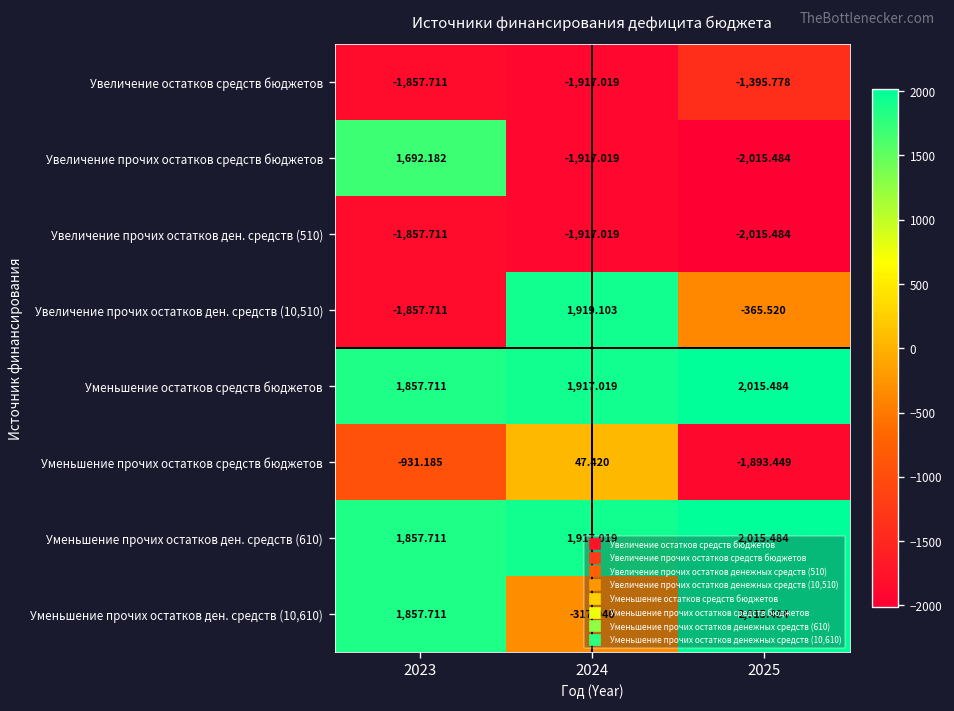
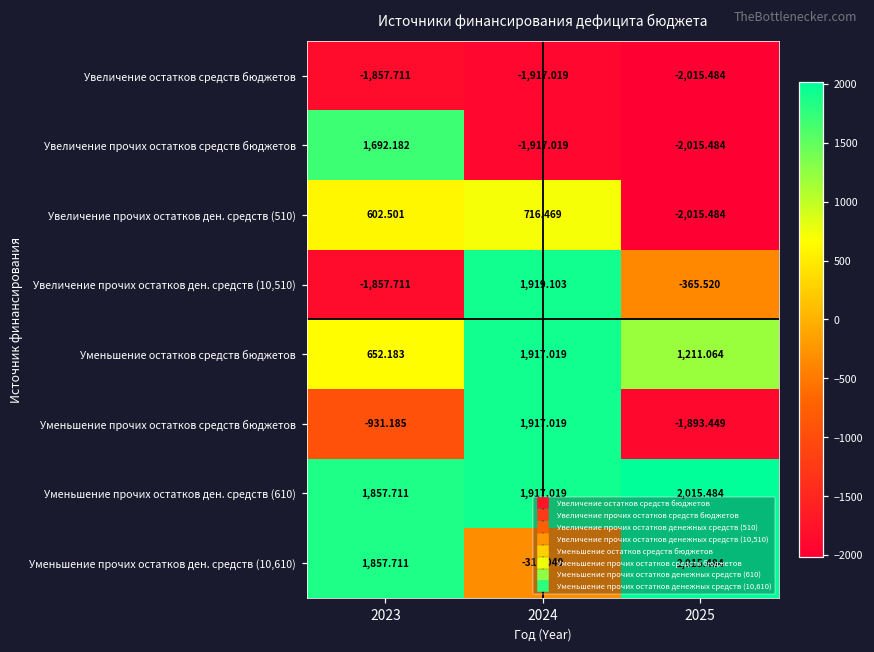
Увеличение остатков средств бюджетов, 2025: -1,395.778 -> -2,015.484
Увеличение прочих остатков ден. средств (510), 2023: -1,857.711 -> 602.501
Увеличение прочих остатков ден. средств (510), 2024: -1,917.019 -> 716.469
Уменьшение остатков средств бюджетов, 2023: 1,857.711 -> 652.183
Уменьшение остатков средств бюджетов, 2025: 2,015.484 -> 1,211.064
Уменьшение прочих остатков средств бюджетов, 2024: 47.420 -> 1,917.019
